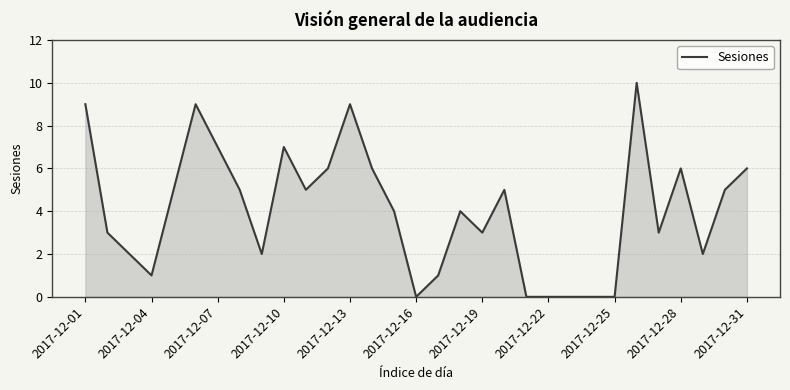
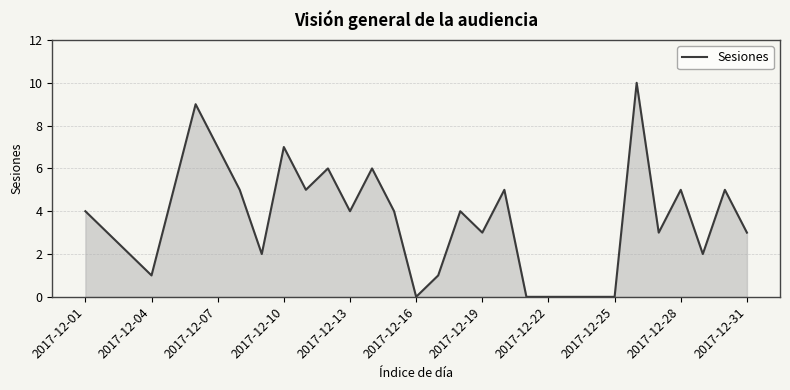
2017-12-01: 9 -> 4
2017-12-13: 9 -> 4
2017-12-28: 6 -> 5
2017-12-31: 6 -> 3
